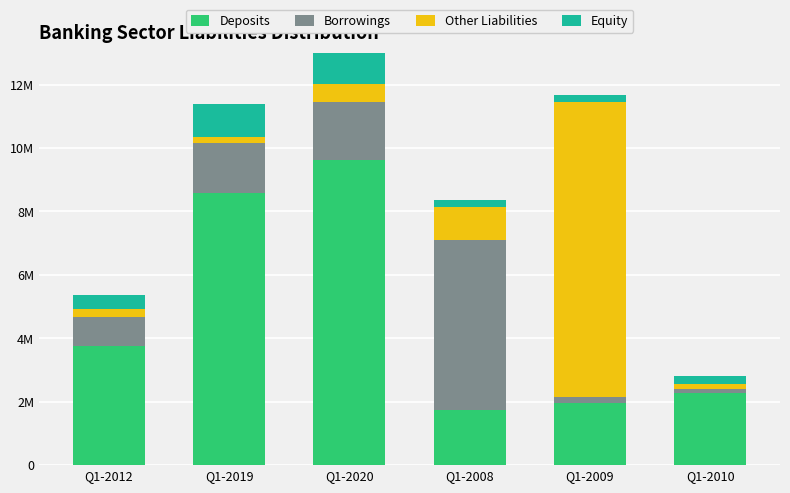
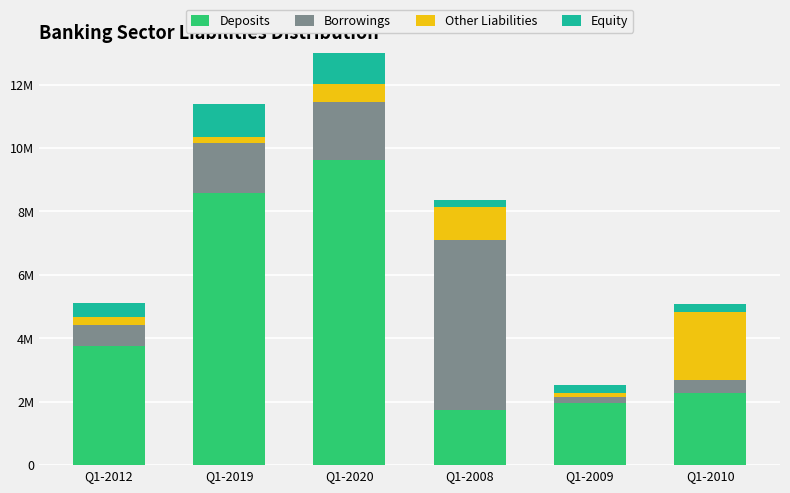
Borrowings, Q1-2012: 900000 -> 600000
Other Liabilities, Q1-2009: 9300000 -> 100000
Borrowings, Q1-2010: 100000 -> 400000
Other Liabilities, Q1-2010: 200000 -> 2200000
